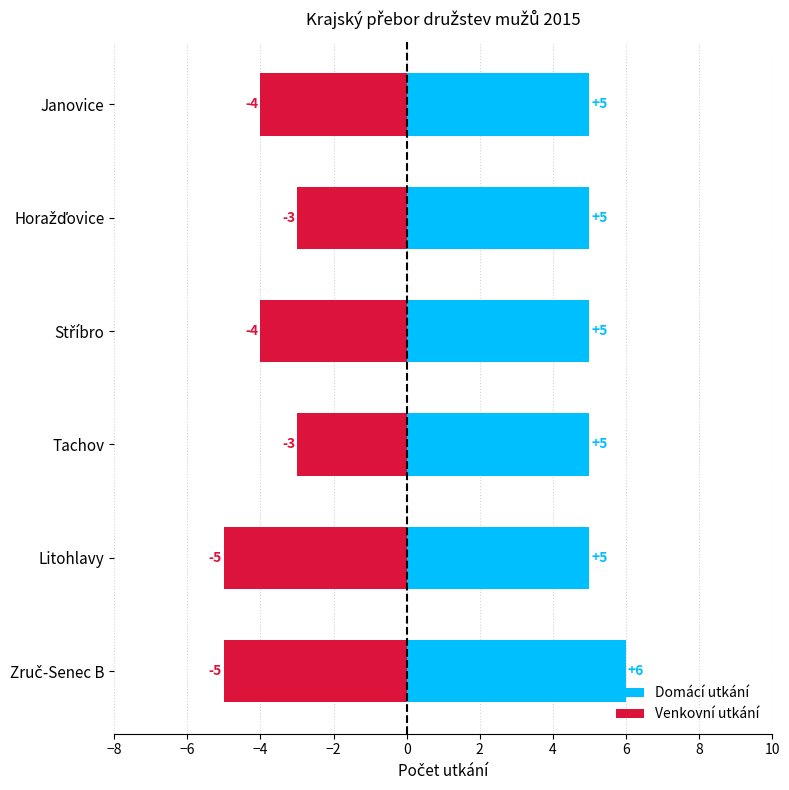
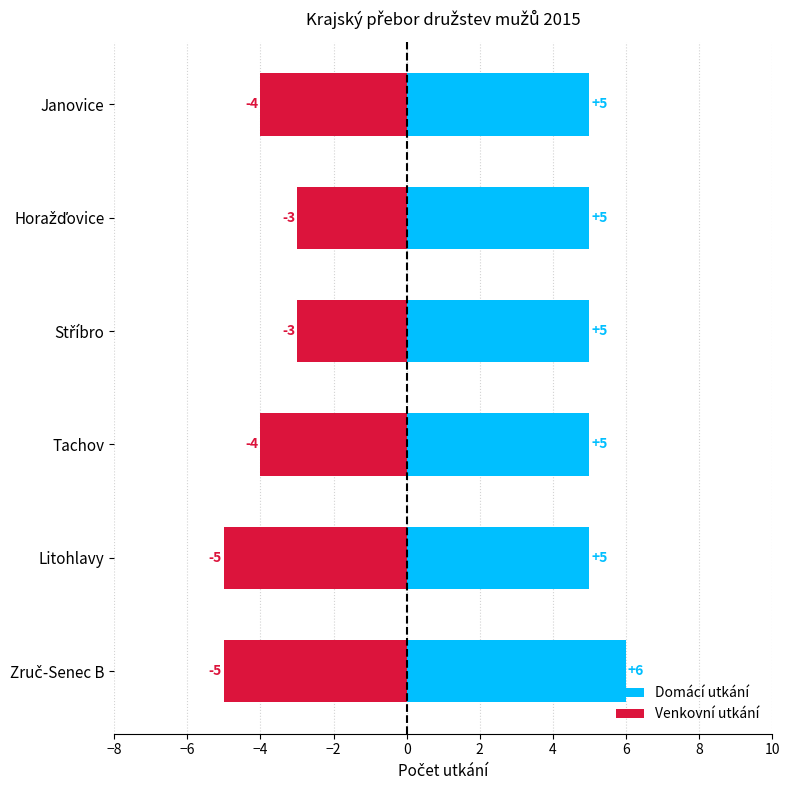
Venkovní utkání, Stříbro: -4 -> -3
Venkovní utkání, Tachov: -3 -> -4
